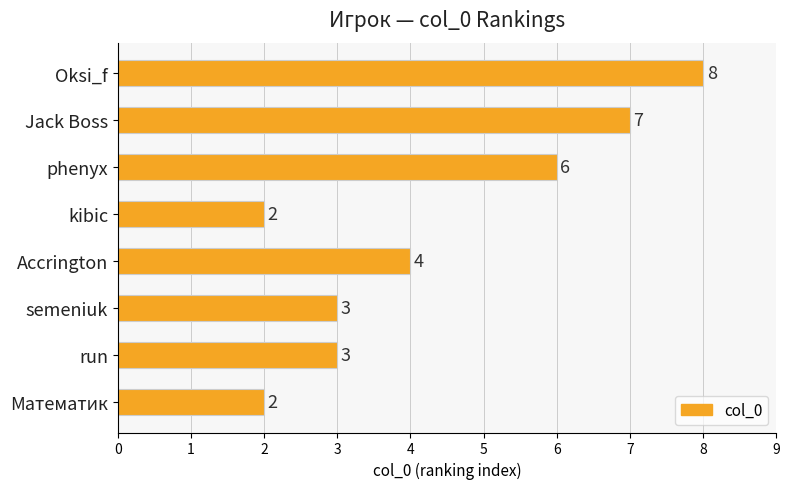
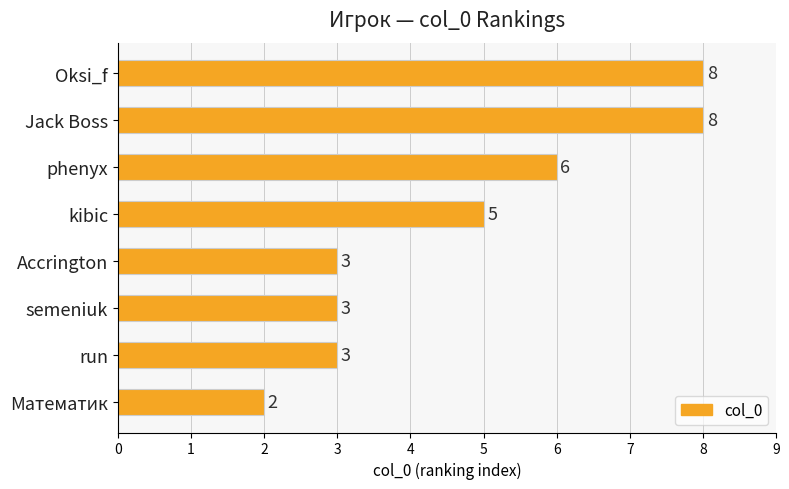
Jack Boss: 7 -> 8
kibic: 2 -> 5
Accrington: 4 -> 3
